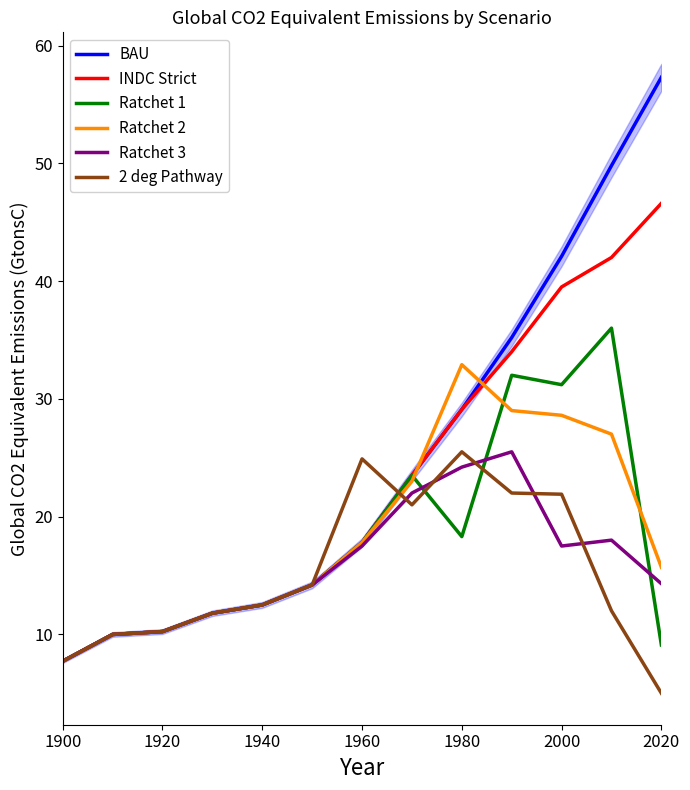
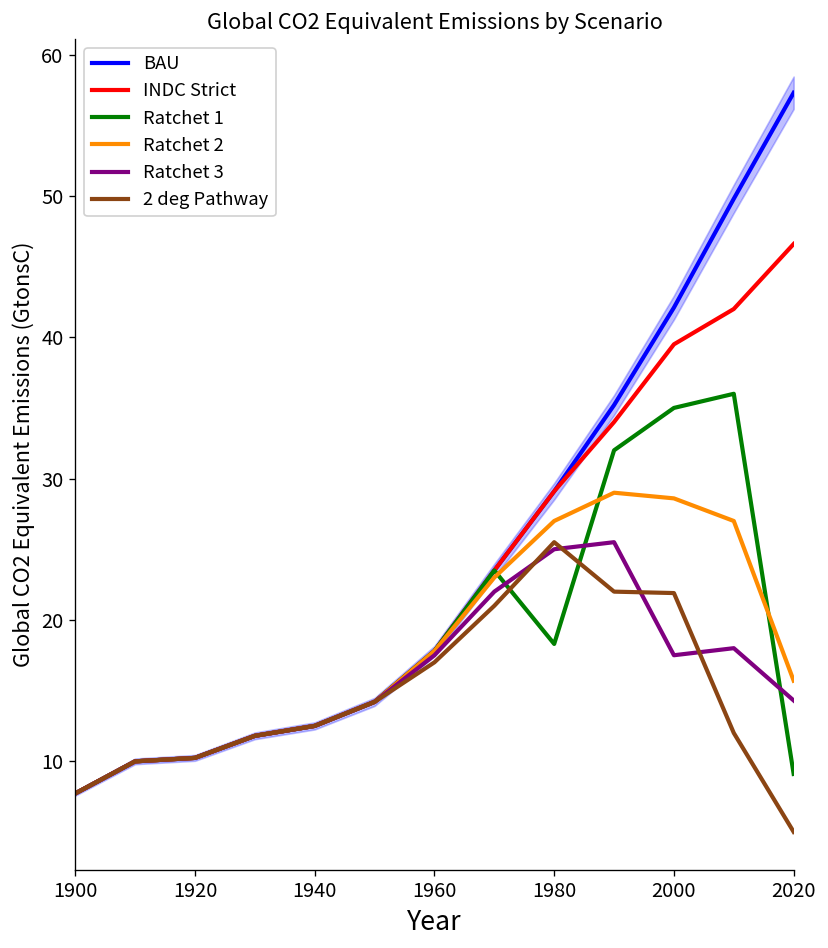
2 deg Pathway, 1960: 24.9 -> 17.0
Ratchet 2, 1980: 32.9 -> 27.0
Ratchet 3, 1980: 24.2 -> 25.0
Ratchet 1, 2000: 31.2 -> 35.0
